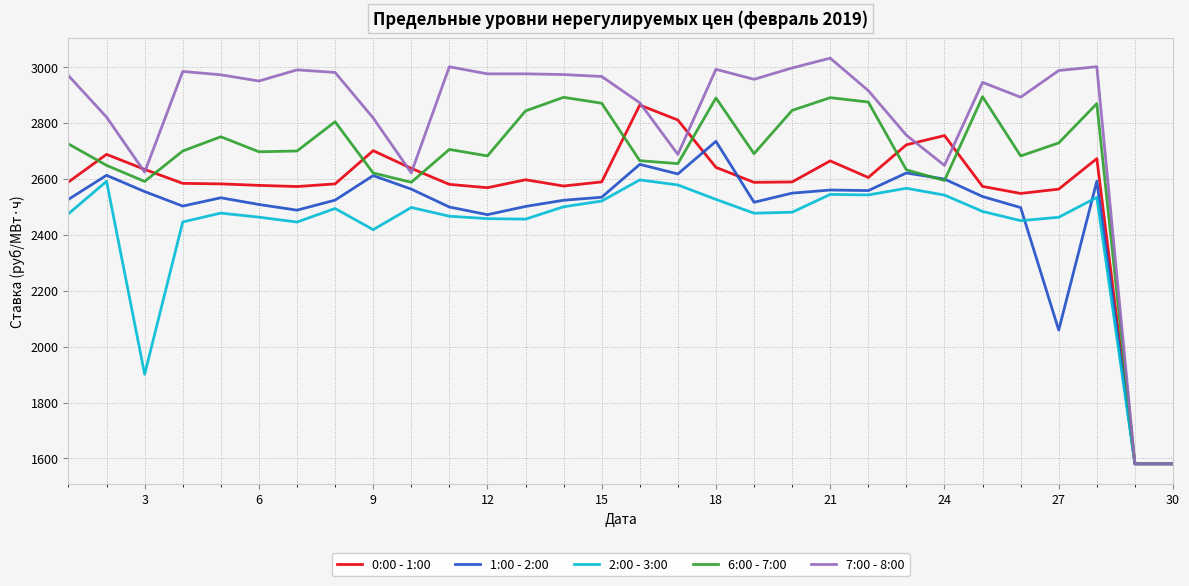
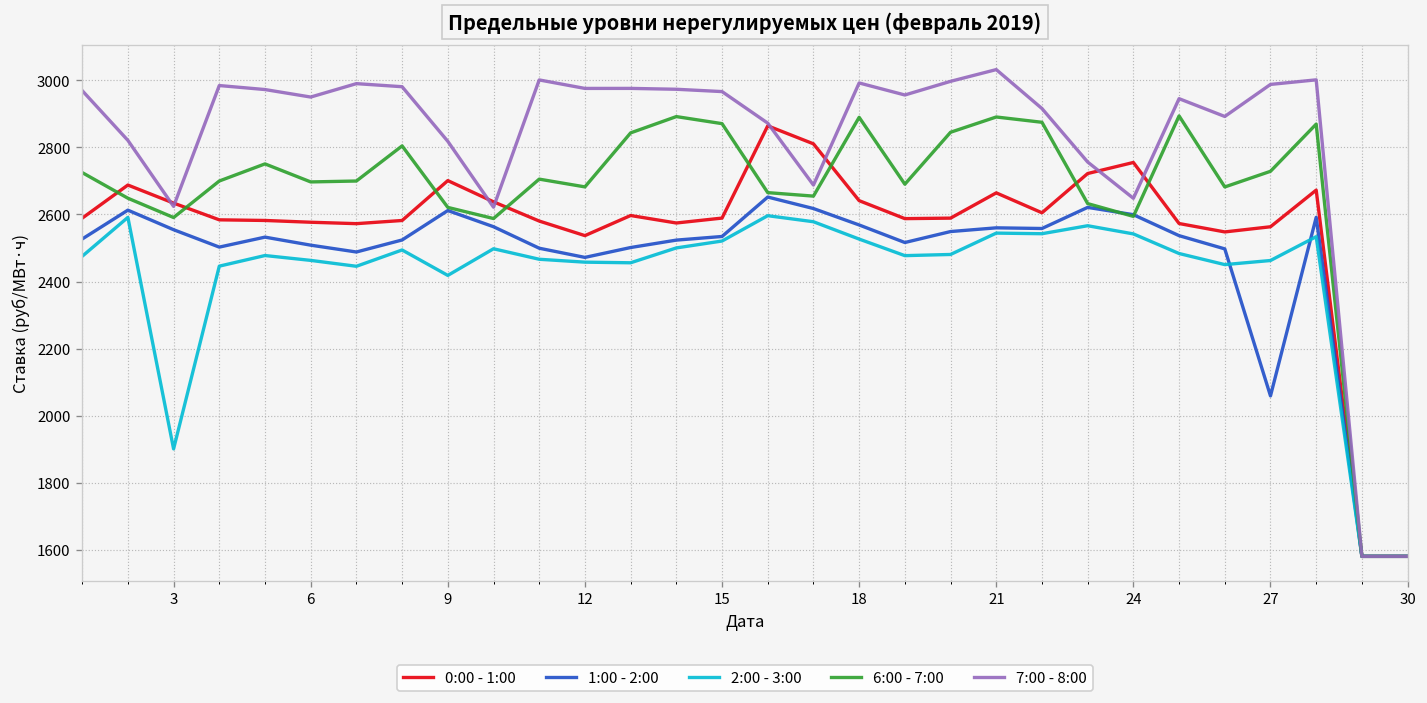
0:00 - 1:00, 12: 2570 -> 2540
1:00 - 2:00, 18: 2730 -> 2570
